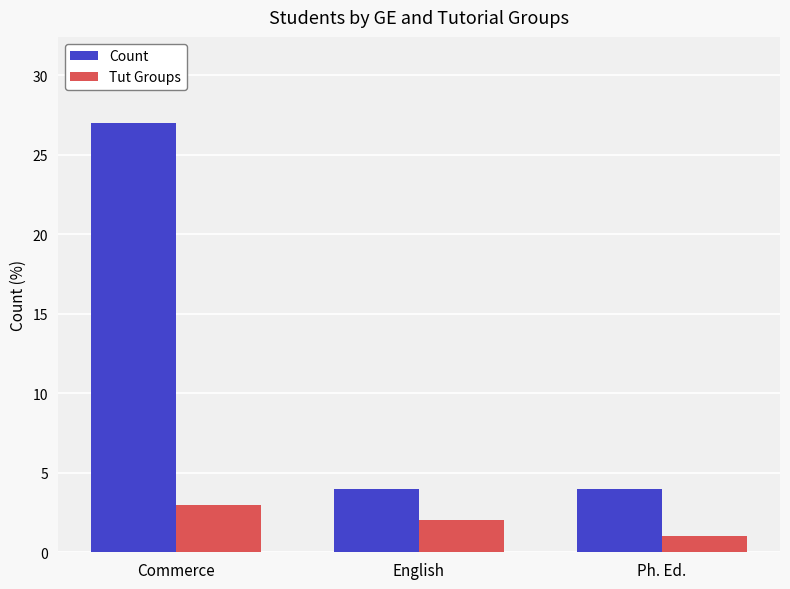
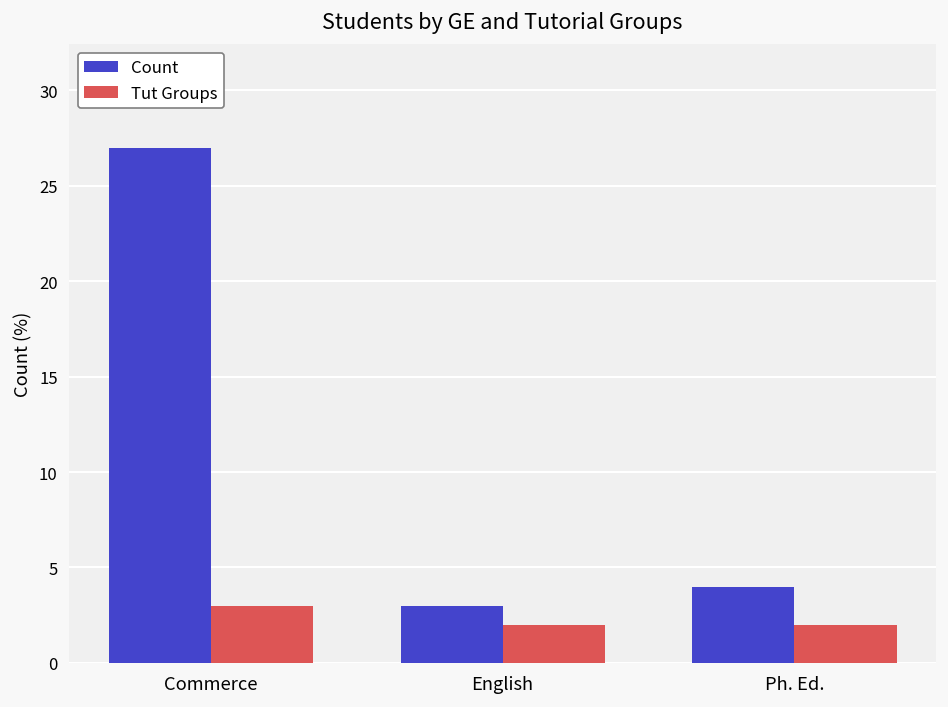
Count, English: 4 -> 3
Tut Groups, Ph. Ed.: 1 -> 2
